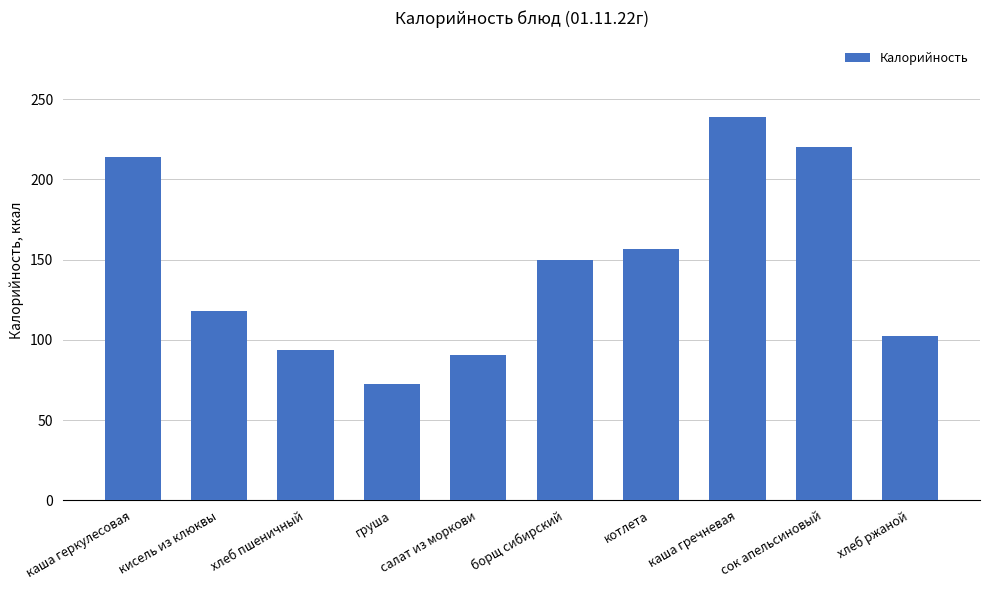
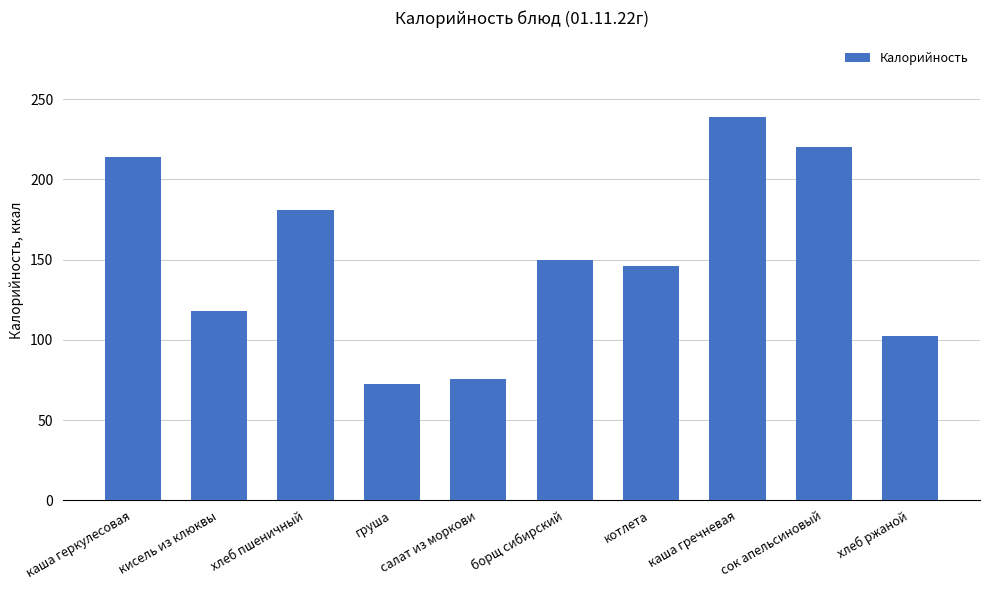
хлеб пшеничный: 94 -> 181
салат из моркови: 91 -> 76
котлета: 157 -> 146
